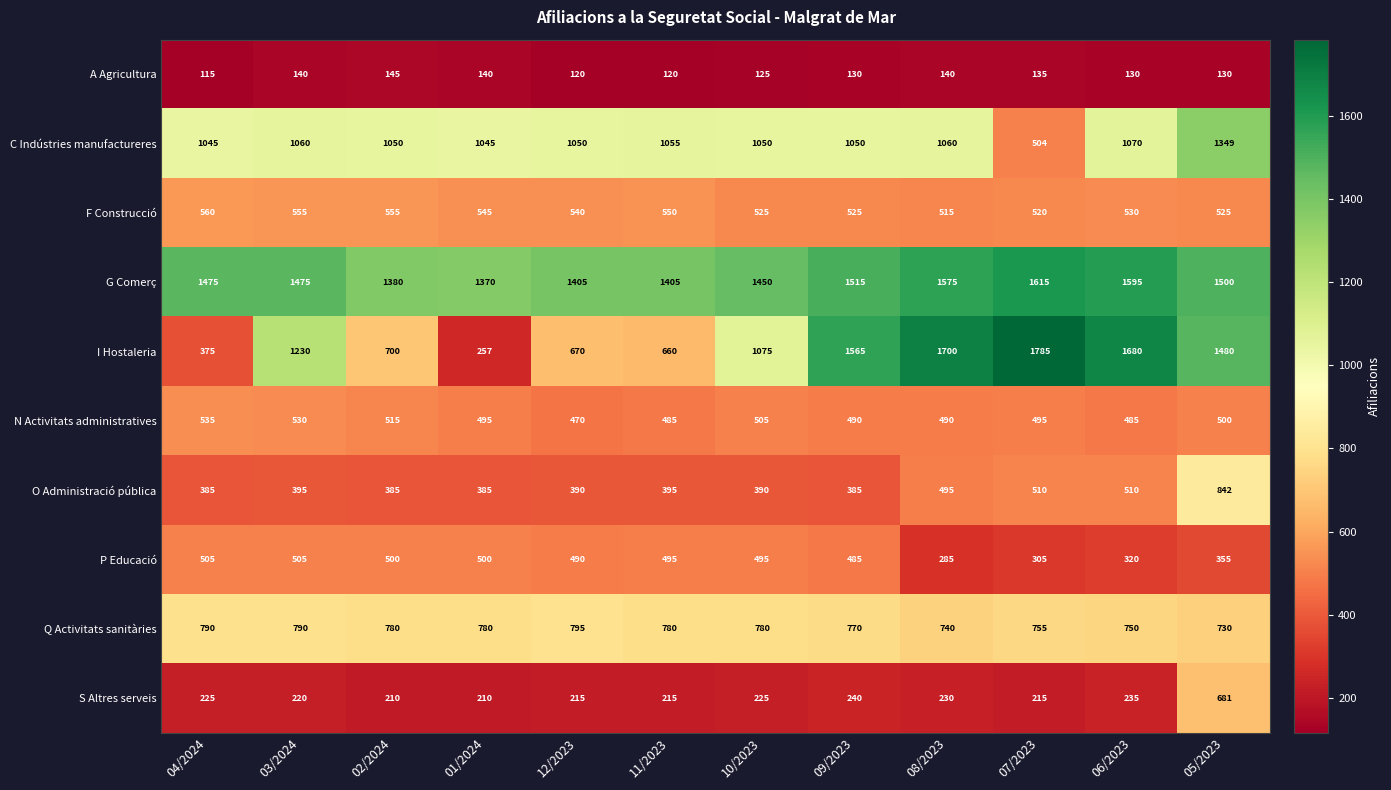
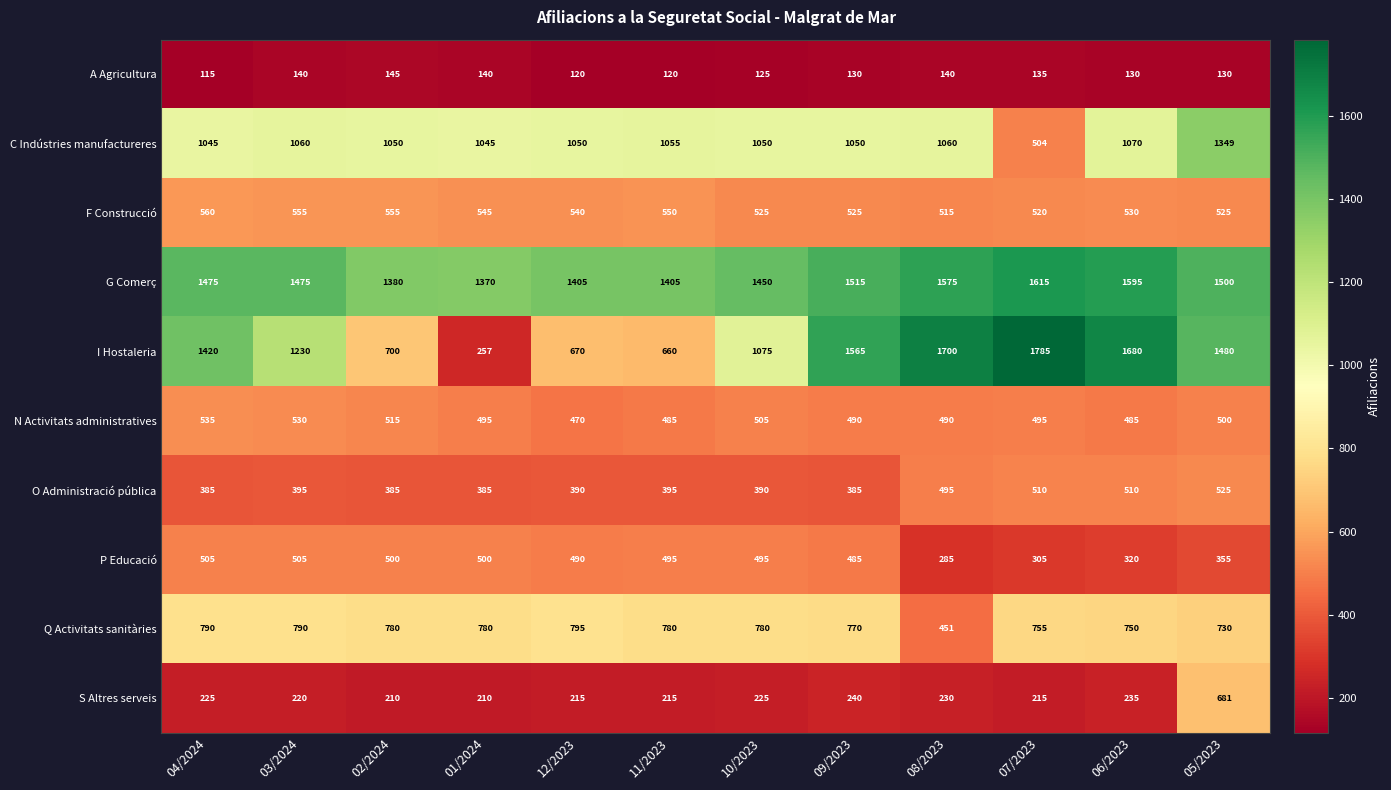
I Hostaleria, 04/2024: 375 -> 1420
O Administració pública, 05/2023: 842 -> 525
Q Activitats sanitàries, 08/2023: 740 -> 451
